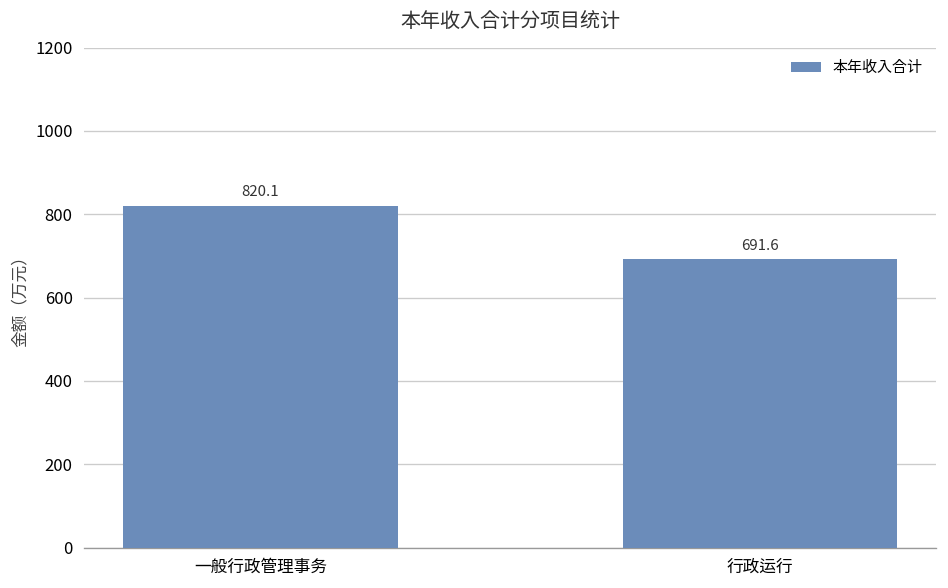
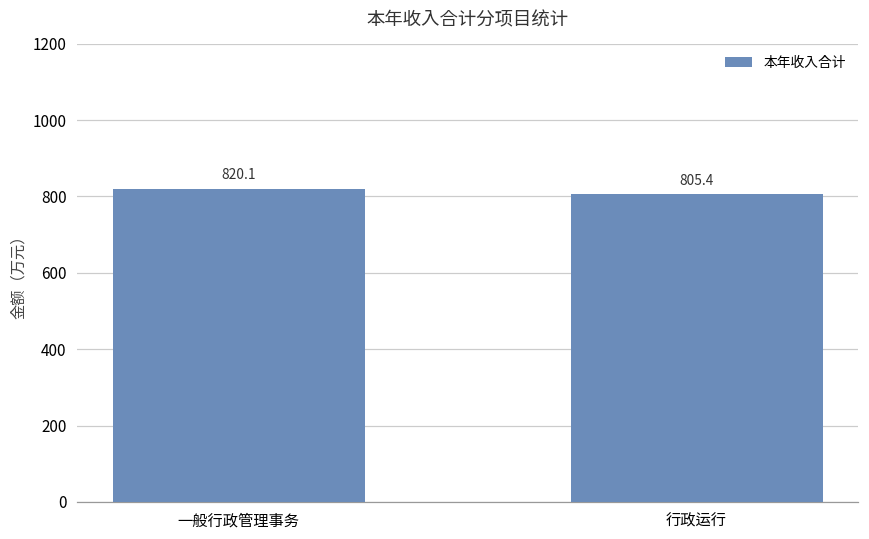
行政运行: 691.6 -> 805.4
